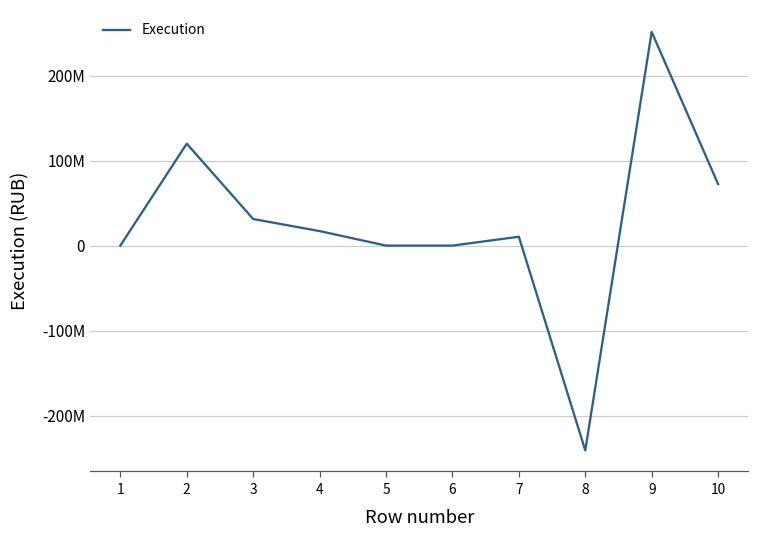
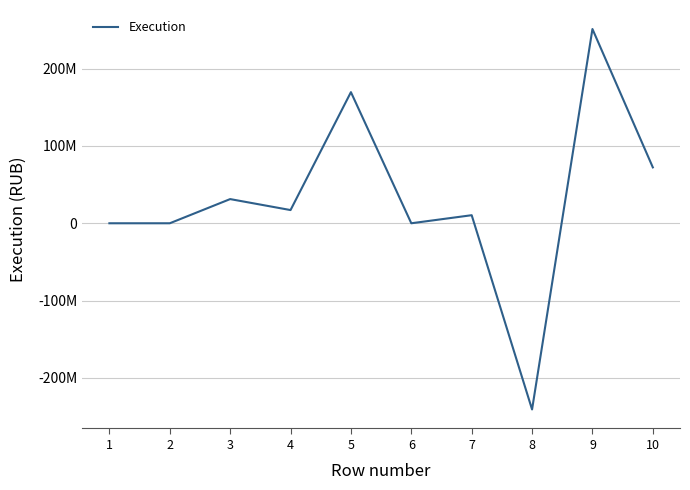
2: 120000000 -> 0
5: 0 -> 170000000
